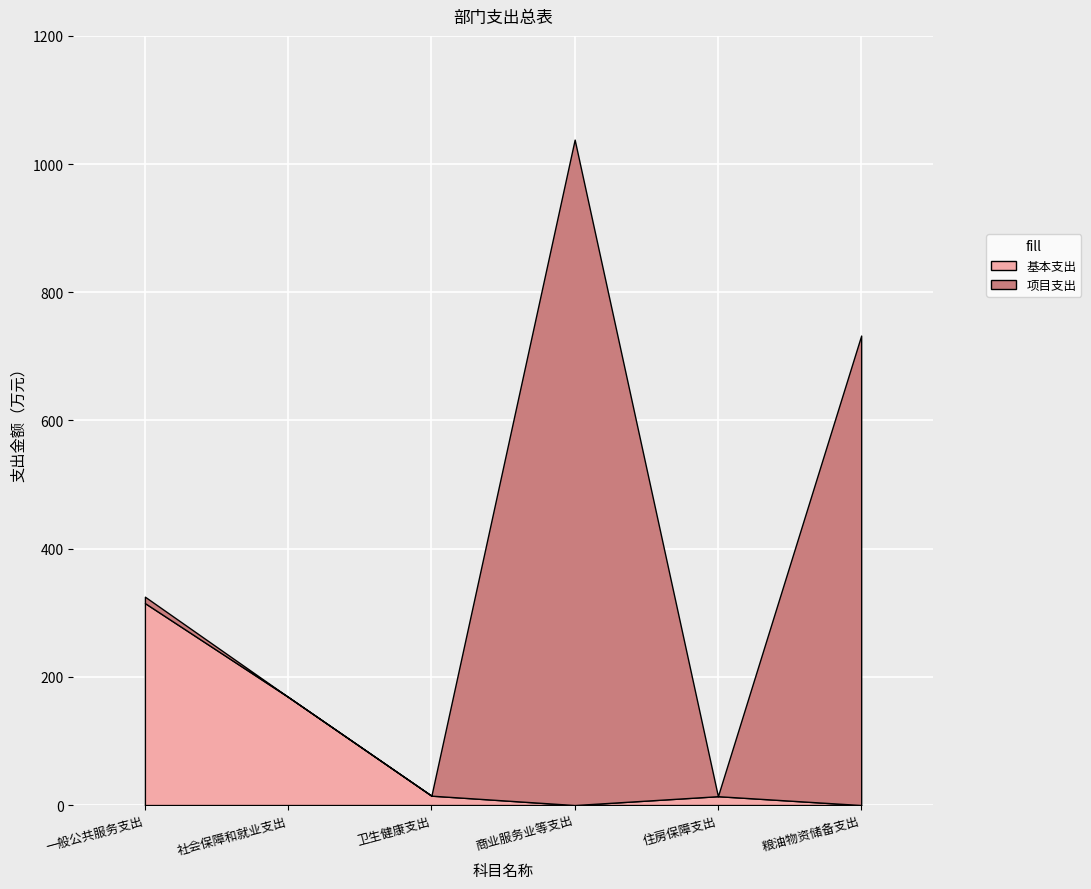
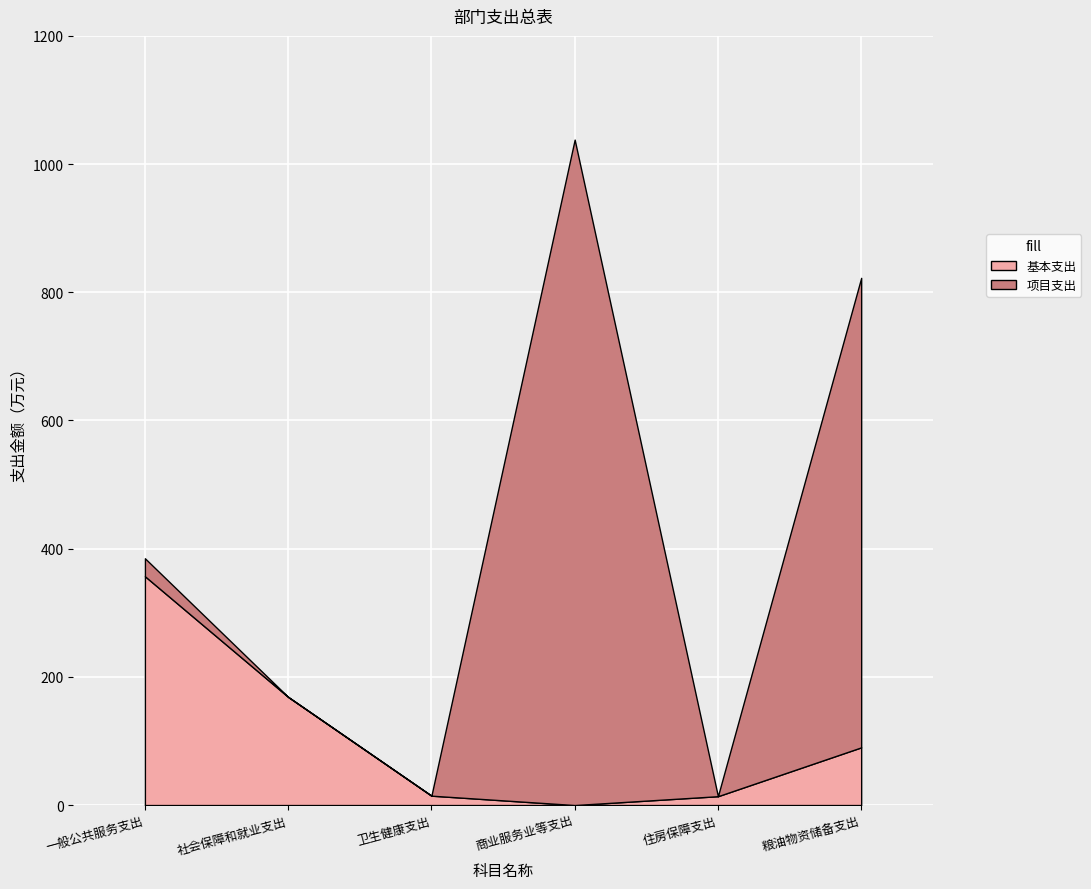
基本支出, 一般公共服务支出: 320 -> 360
项目支出, 一般公共服务支出: 10 -> 30
基本支出, 粮油物资储备支出: 0 -> 90
